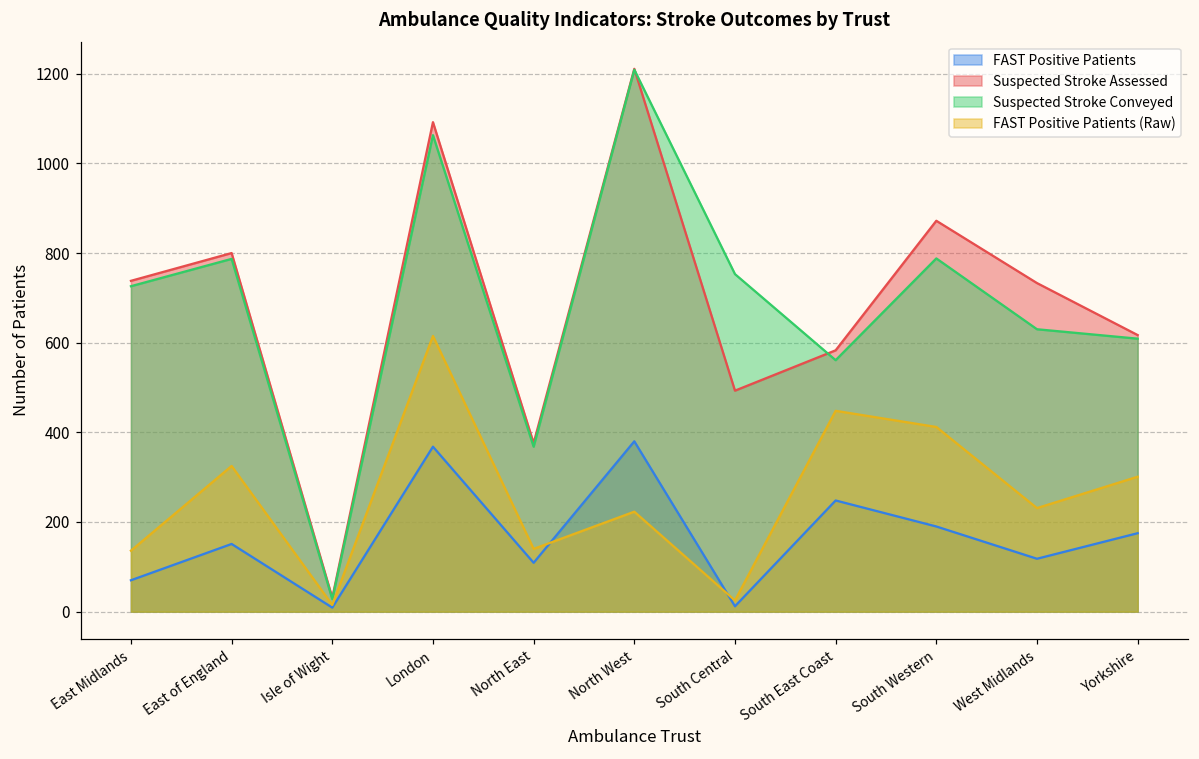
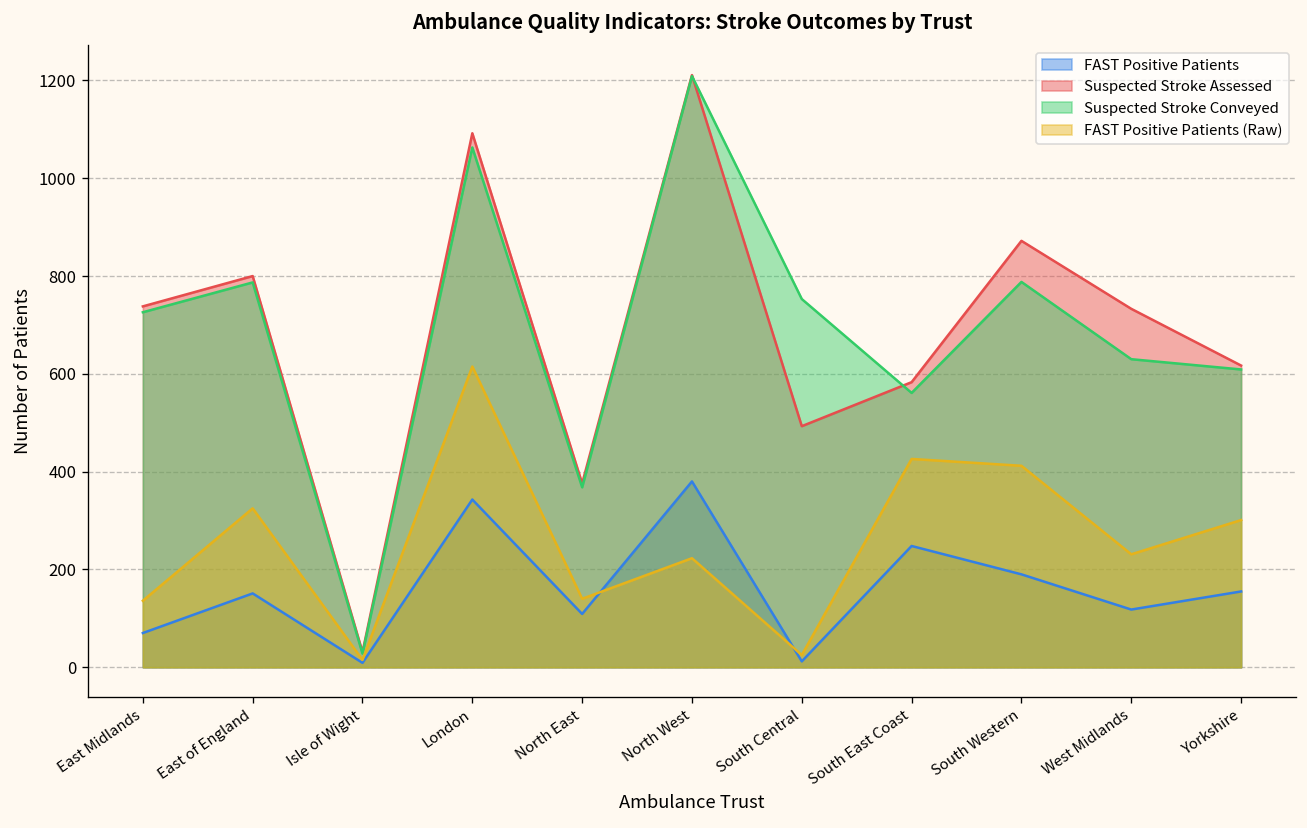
FAST Positive Patients, London: 370 -> 340
FAST Positive Patients (Raw), South East Coast: 450 -> 430
FAST Positive Patients, Yorkshire: 180 -> 160
